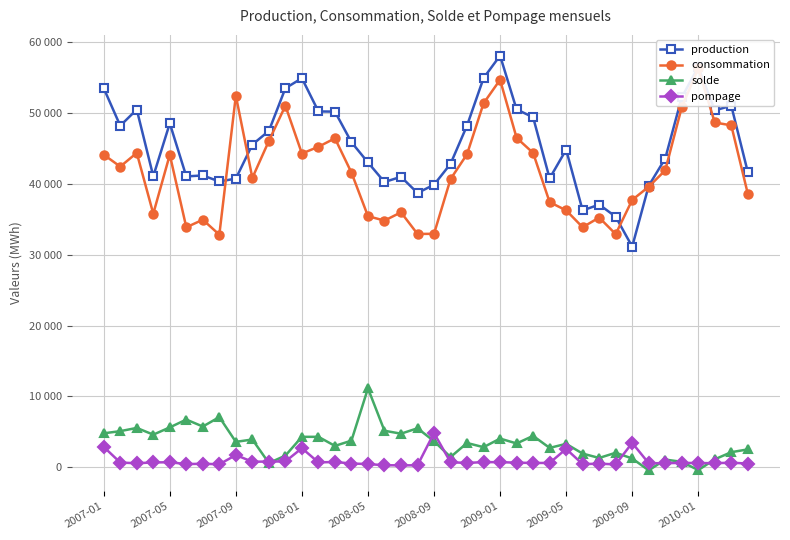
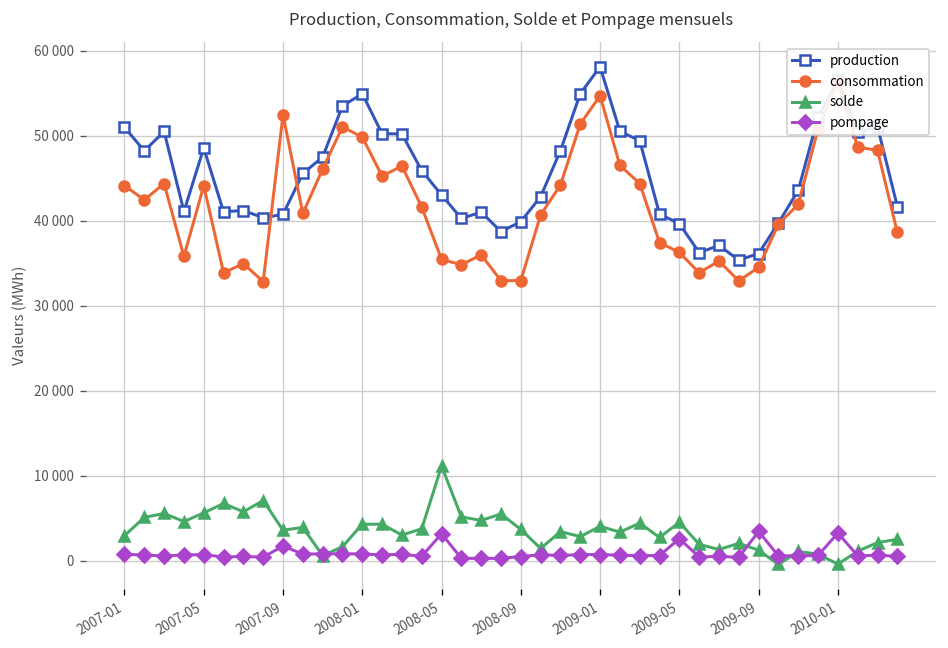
production, 2007-01: 54000 -> 51000
solde, 2007-01: 5000 -> 3000
pompage, 2007-01: 3000 -> 1000
consommation, 2008-01: 44000 -> 50000
pompage, 2008-01: 3000 -> 1000
pompage, 2008-05: 0 -> 3000
pompage, 2008-09: 5000 -> 0
production, 2009-05: 45000 -> 40000
solde, 2009-05: 3000 -> 5000
production, 2009-09: 31000 -> 36000
consommation, 2009-09: 38000 -> 35000
pompage, 2010-01: 1000 -> 3000
